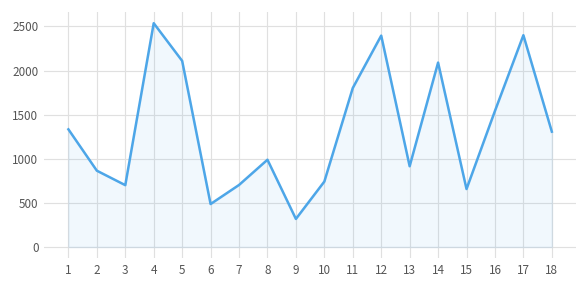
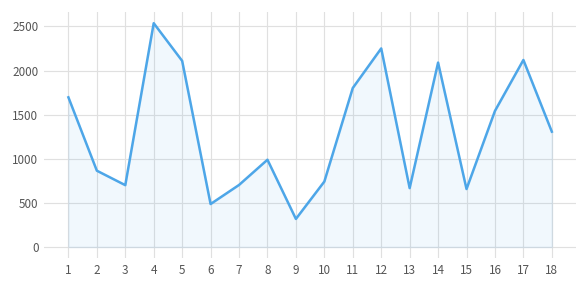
1: 1300 -> 1700
12: 2400 -> 2300
13: 900 -> 700
17: 2400 -> 2100
